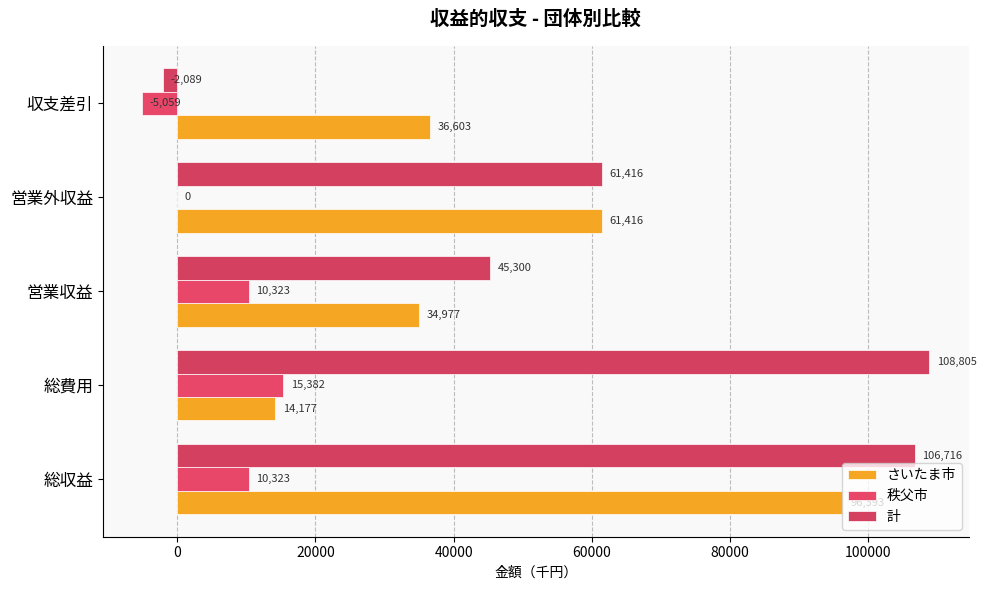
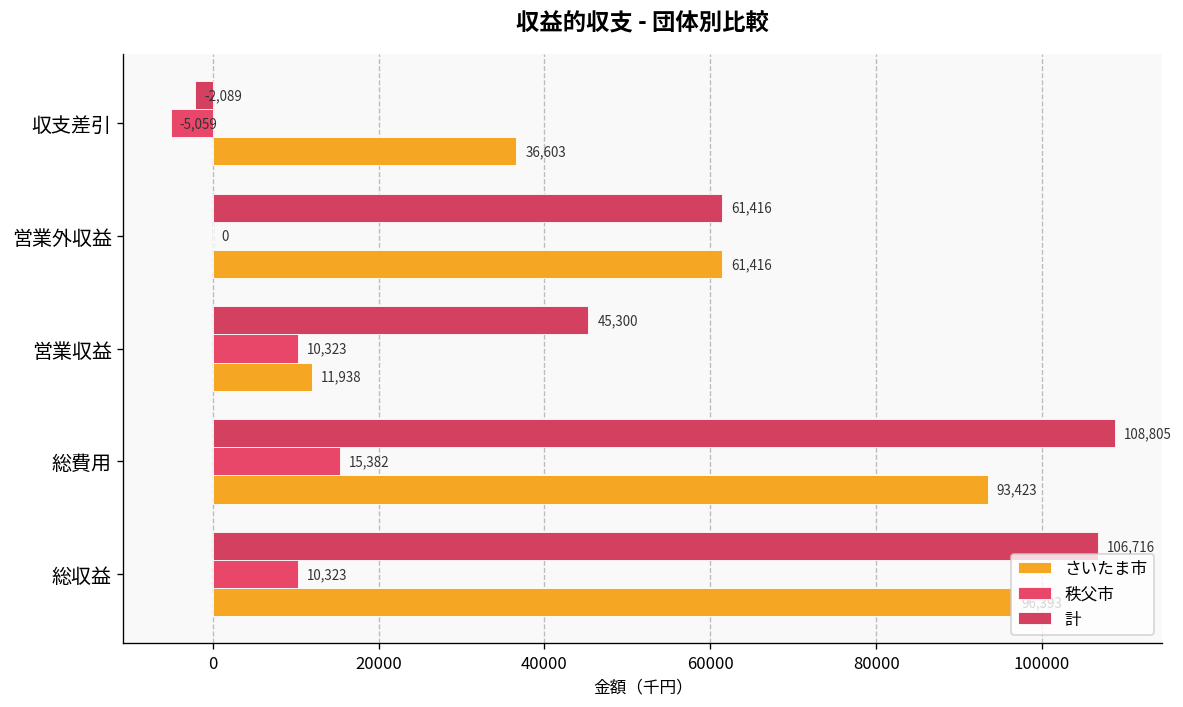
さいたま市, 営業収益: 34,977 -> 11,938
さいたま市, 総費用: 14,177 -> 93,423
